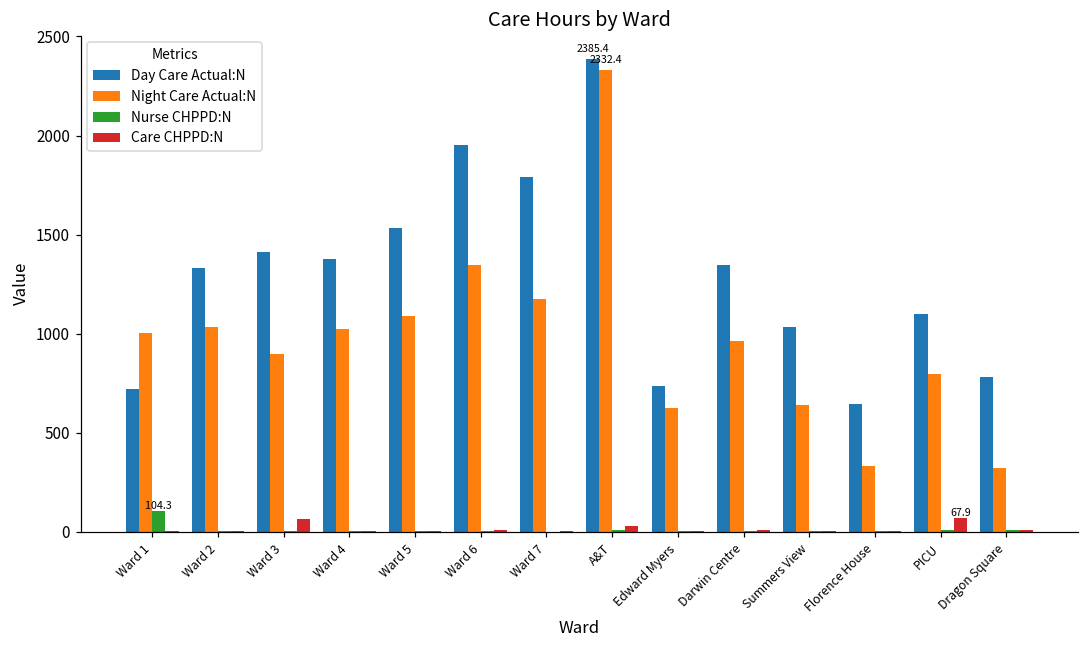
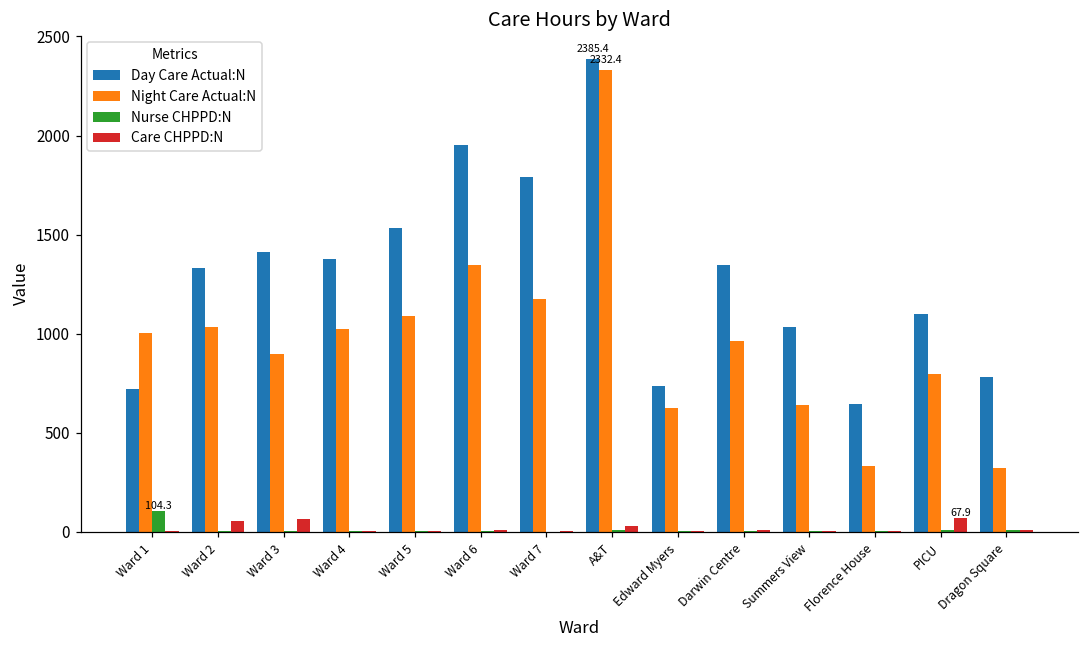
Care CHPPD:N, Ward 2: 0 -> 60
